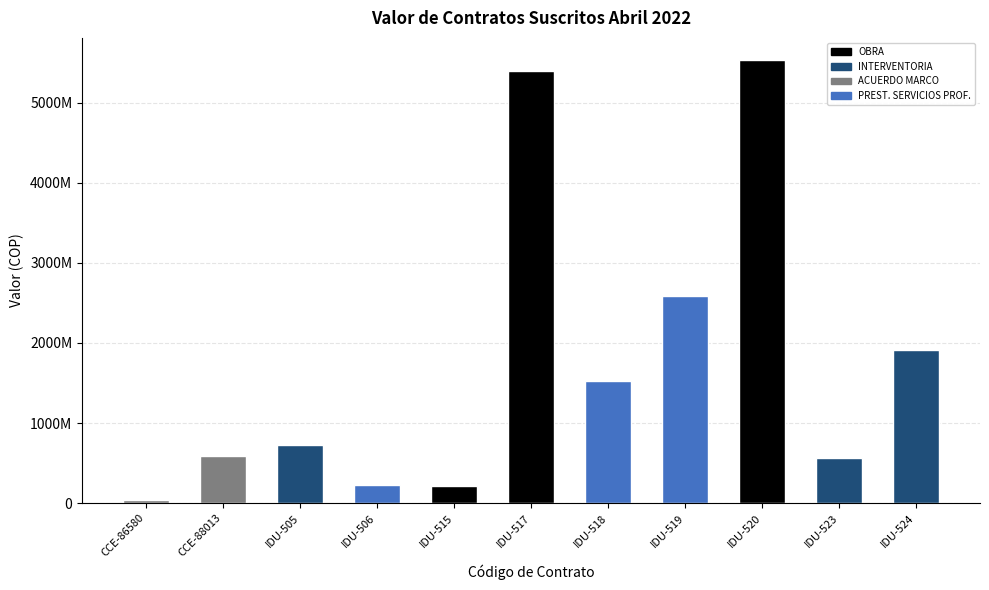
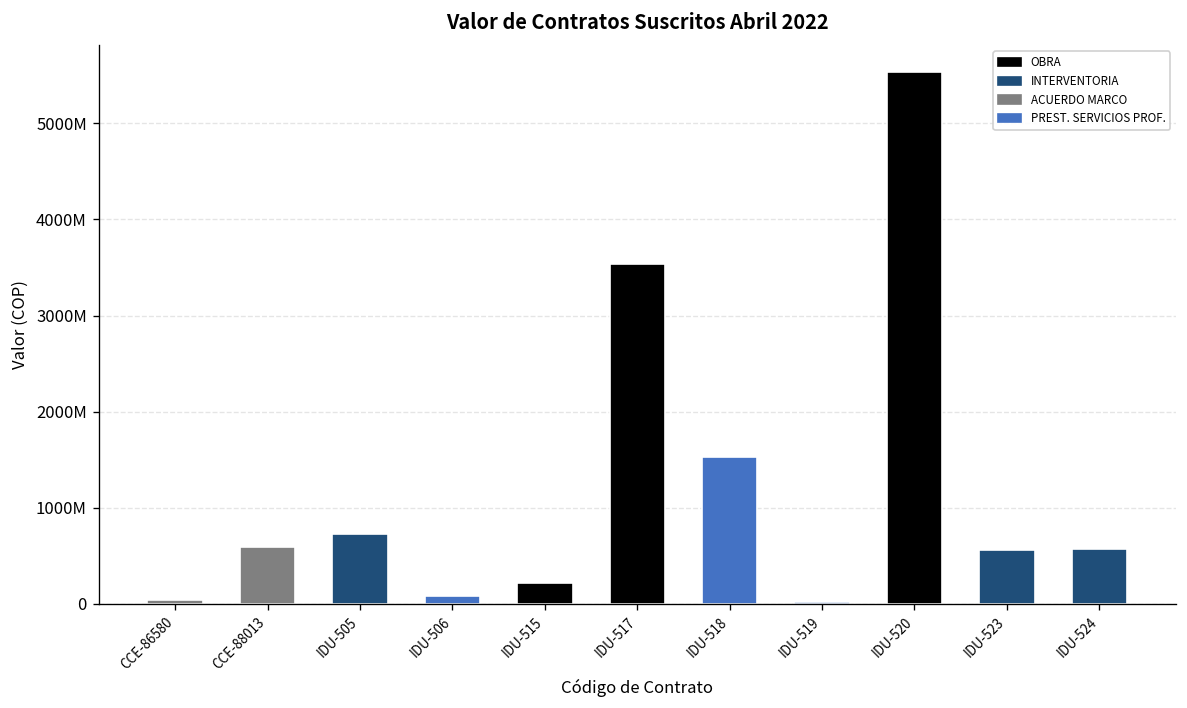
IDU-506: 200000000 -> 100000000
IDU-517: 5400000000 -> 3500000000
IDU-519: 2600000000 -> 0
IDU-524: 1900000000 -> 600000000
